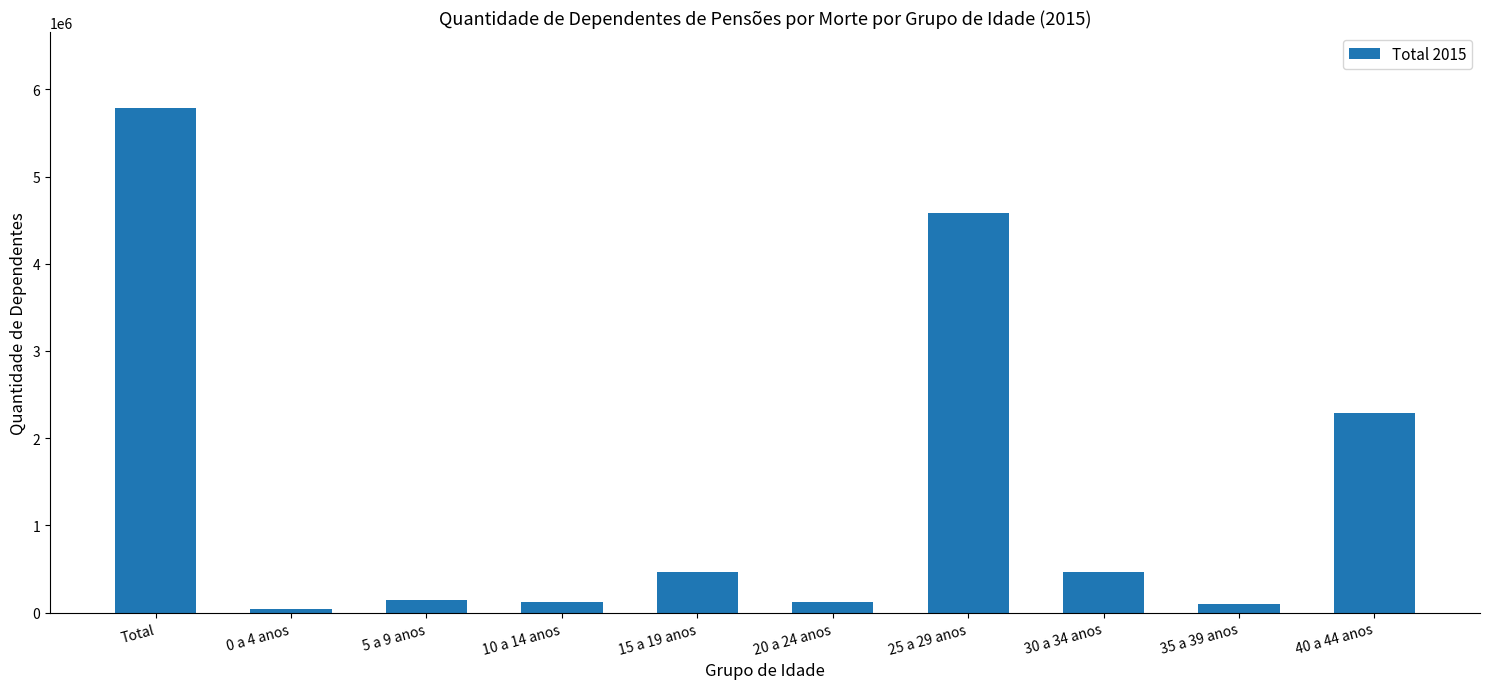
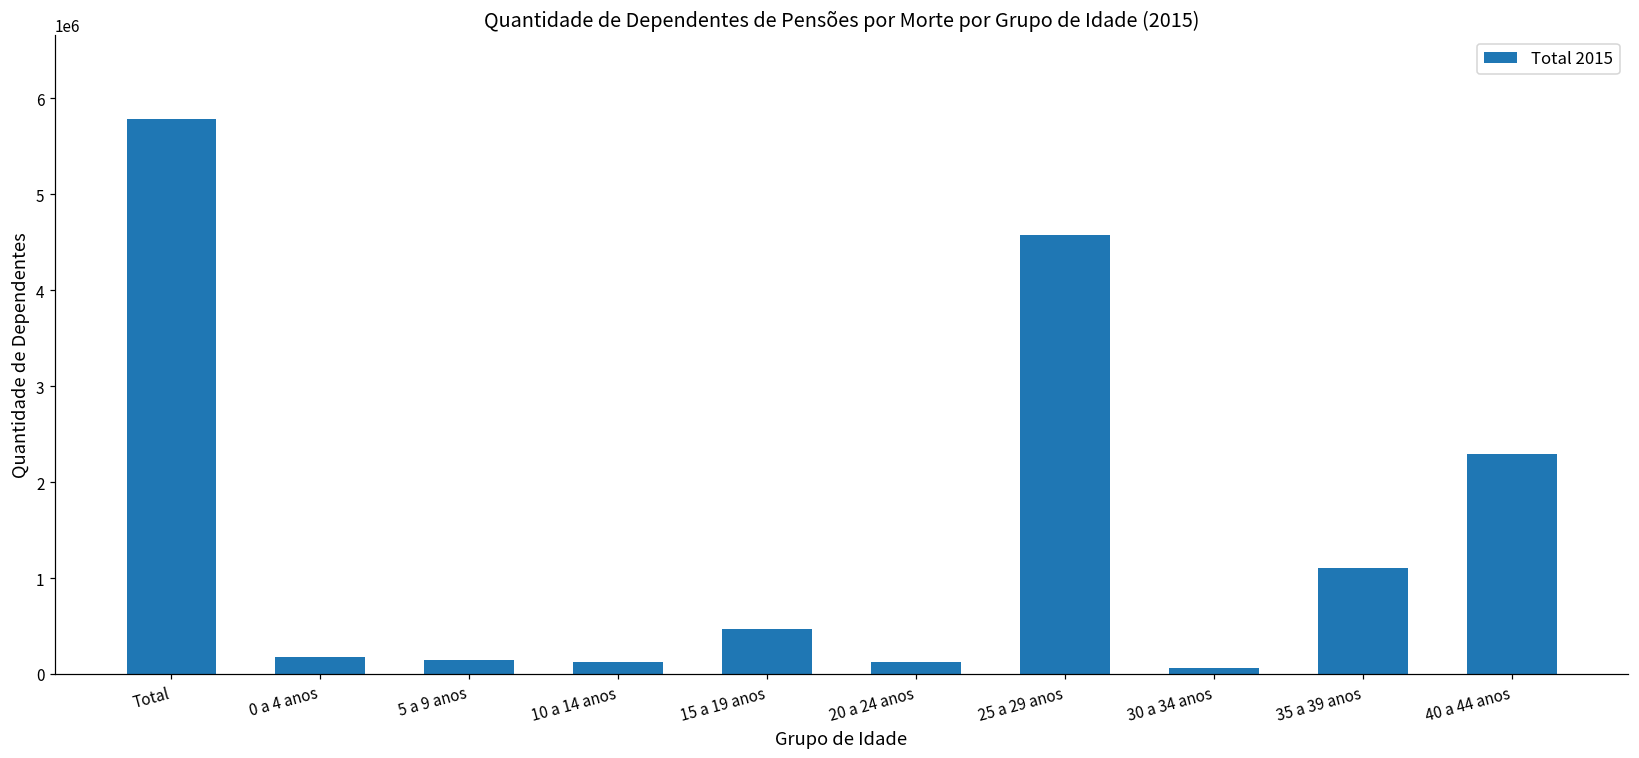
0 a 4 anos: 0 -> 200000
30 a 34 anos: 500000 -> 100000
35 a 39 anos: 100000 -> 1100000
